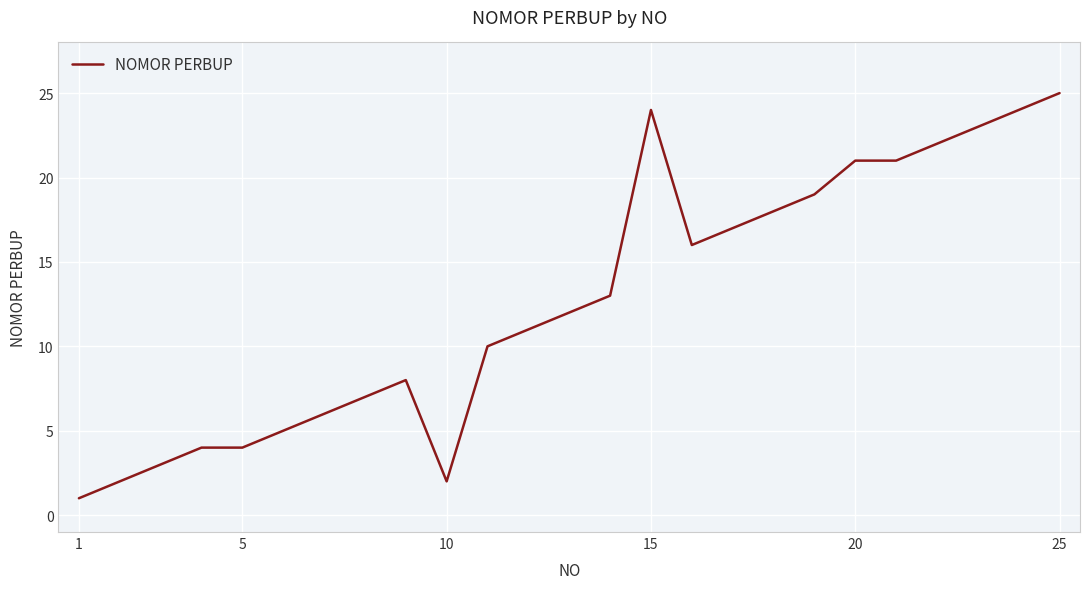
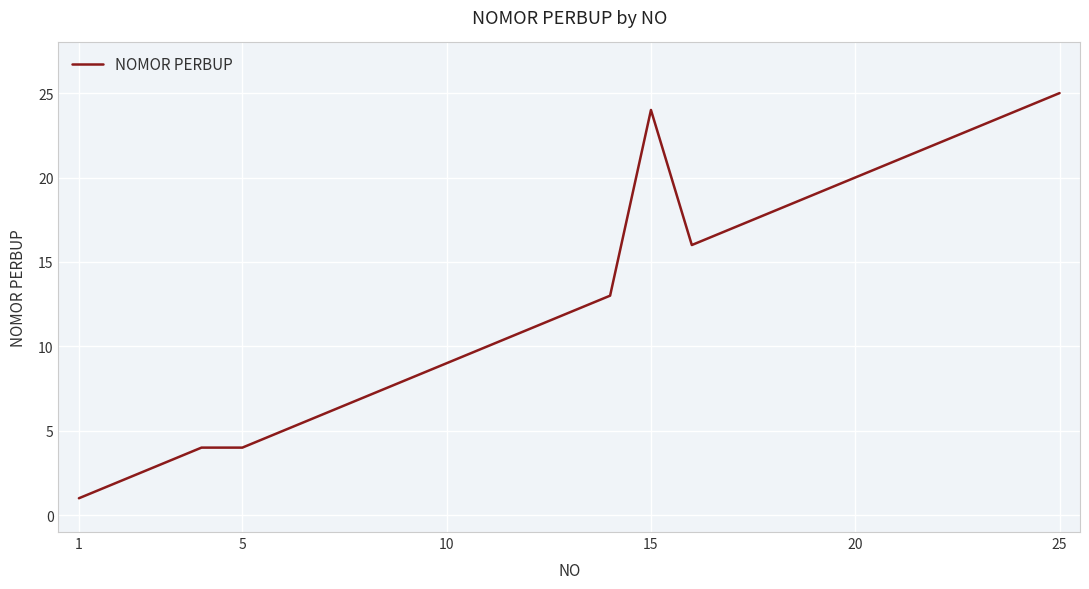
10: 2 -> 9
20: 21 -> 20
